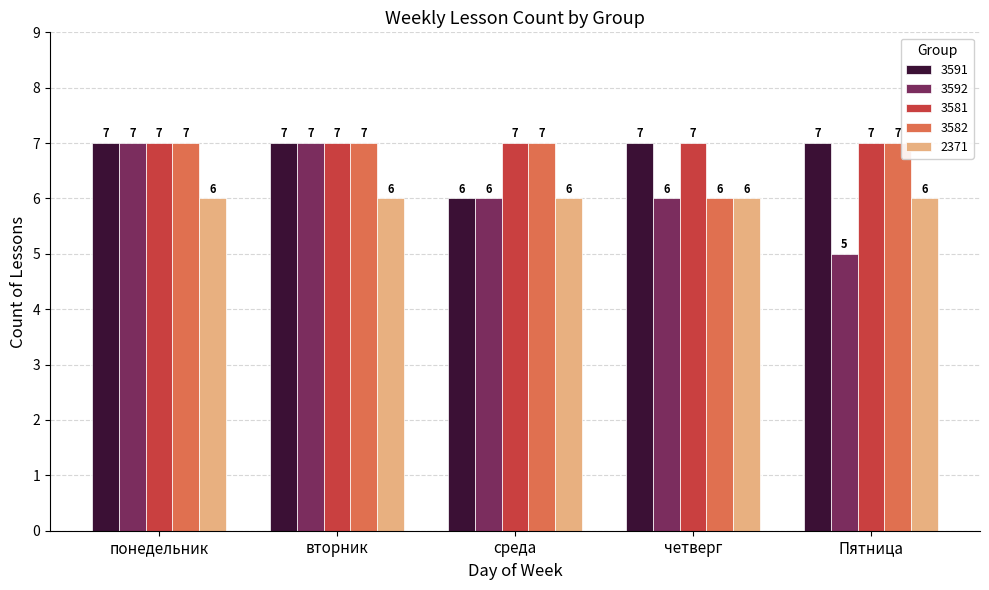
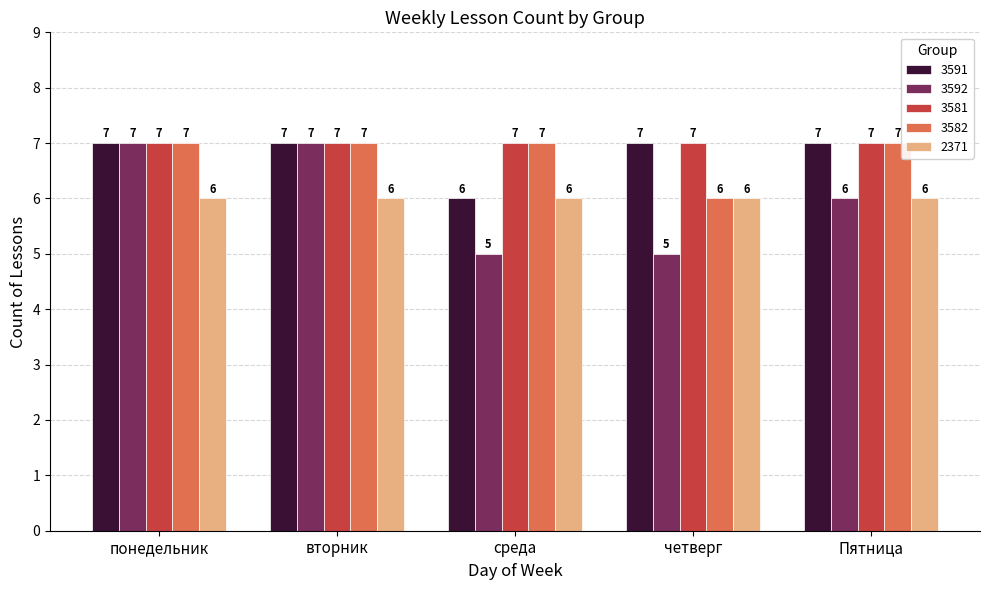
3592, среда: 6 -> 5
3592, четверг: 6 -> 5
3592, Пятница: 5 -> 6
